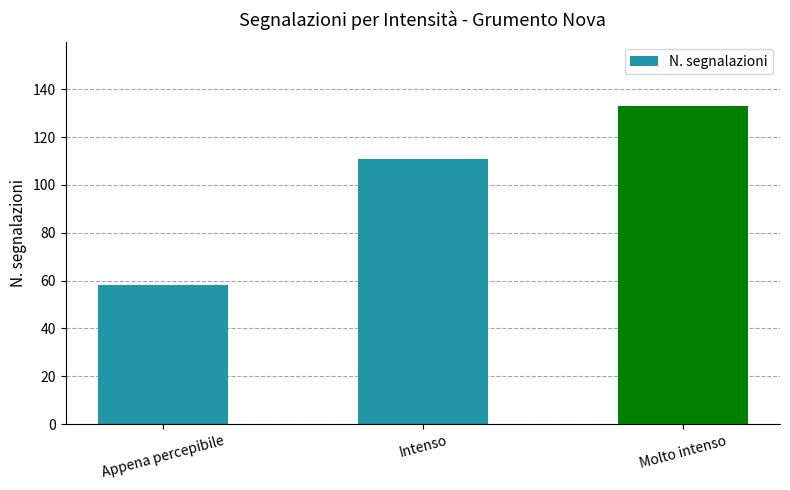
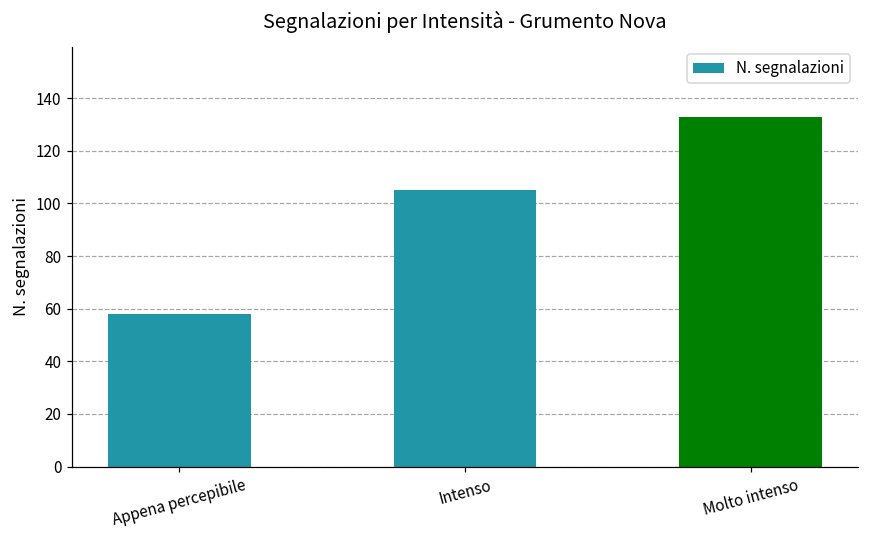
Intenso: 111 -> 105
